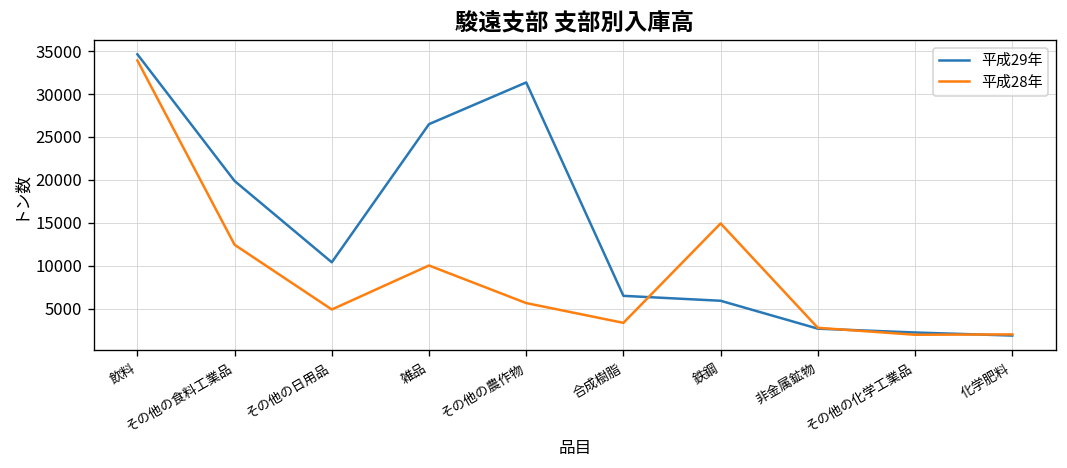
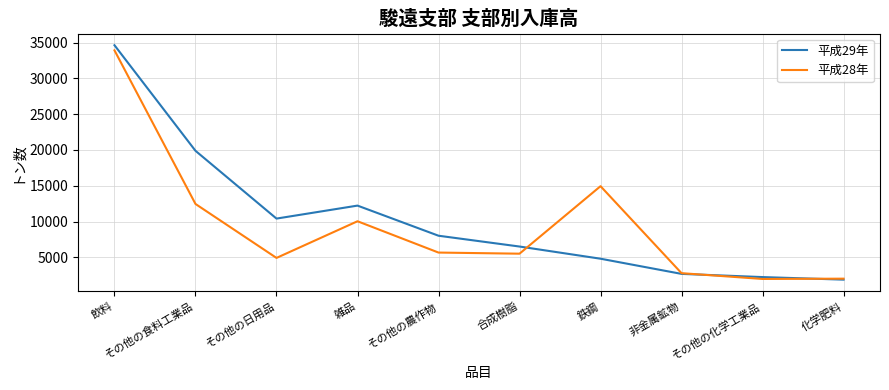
平成29年, 雑品: 26000 -> 12000
平成29年, その他の農作物: 31000 -> 8000
平成28年, 合成樹脂: 3000 -> 6000
平成29年, 鉄鋼: 6000 -> 5000
